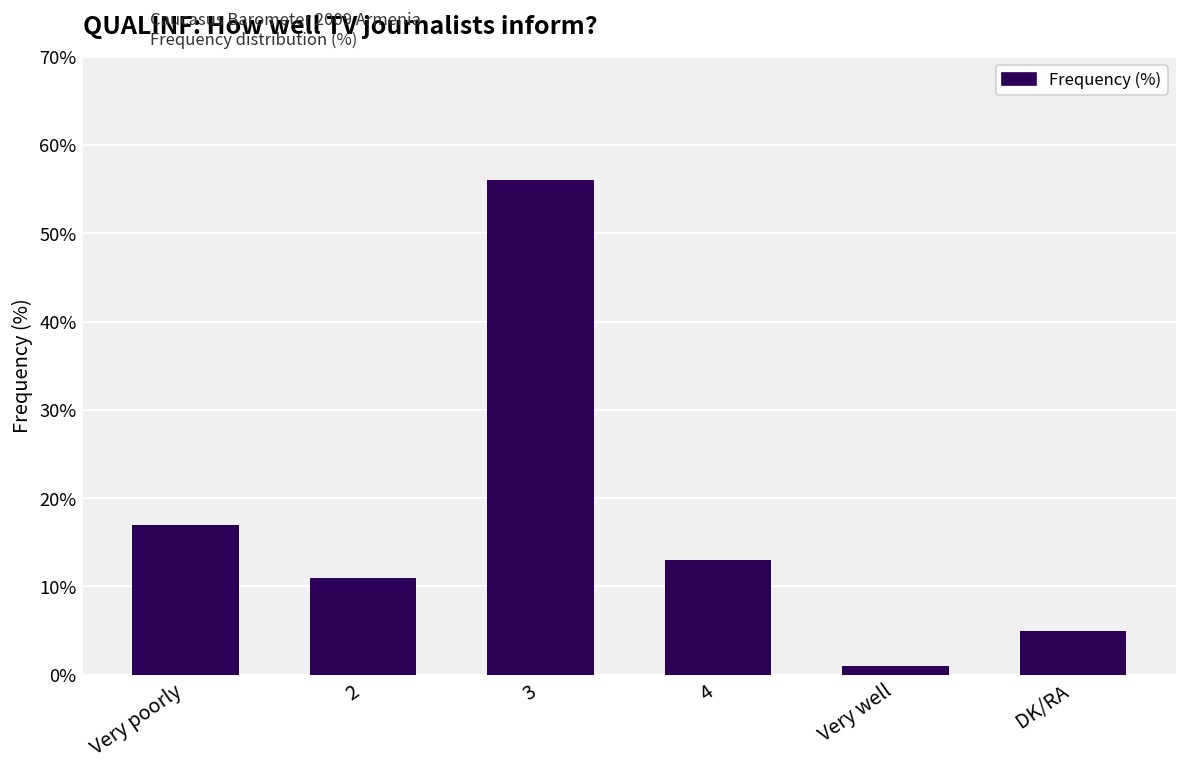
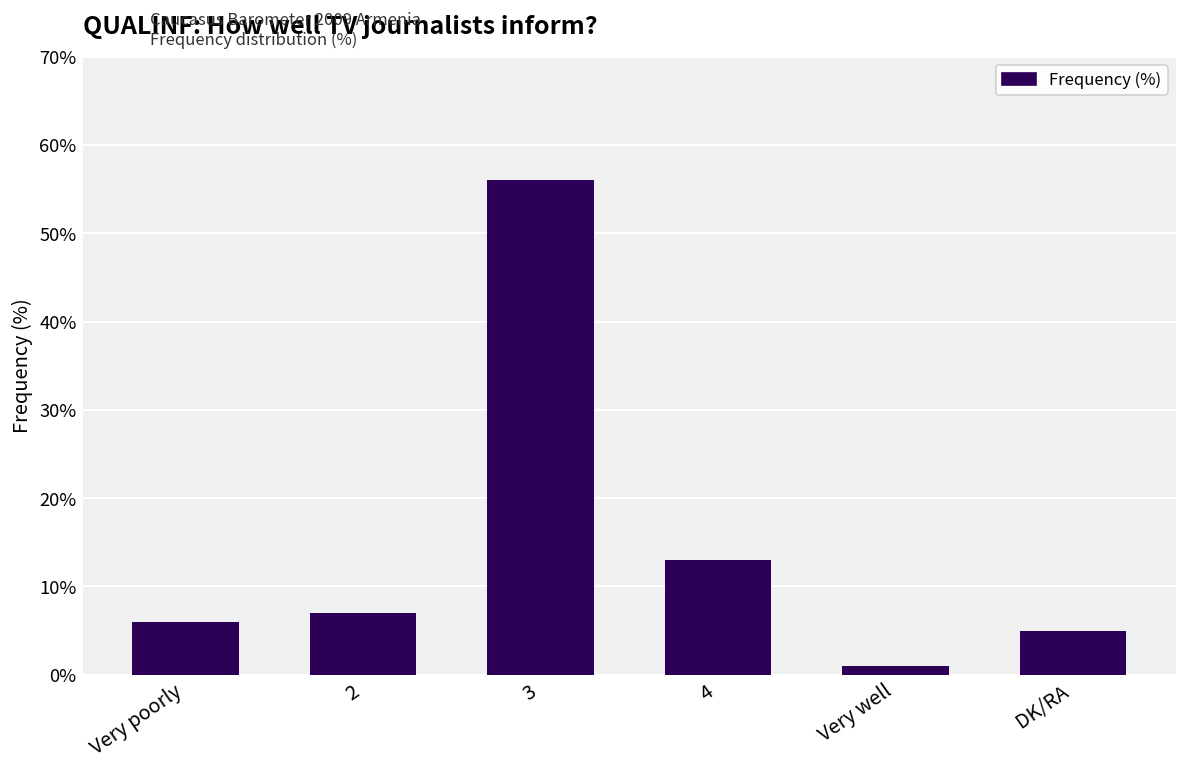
Very poorly: 17% -> 6%
2: 11% -> 7%
